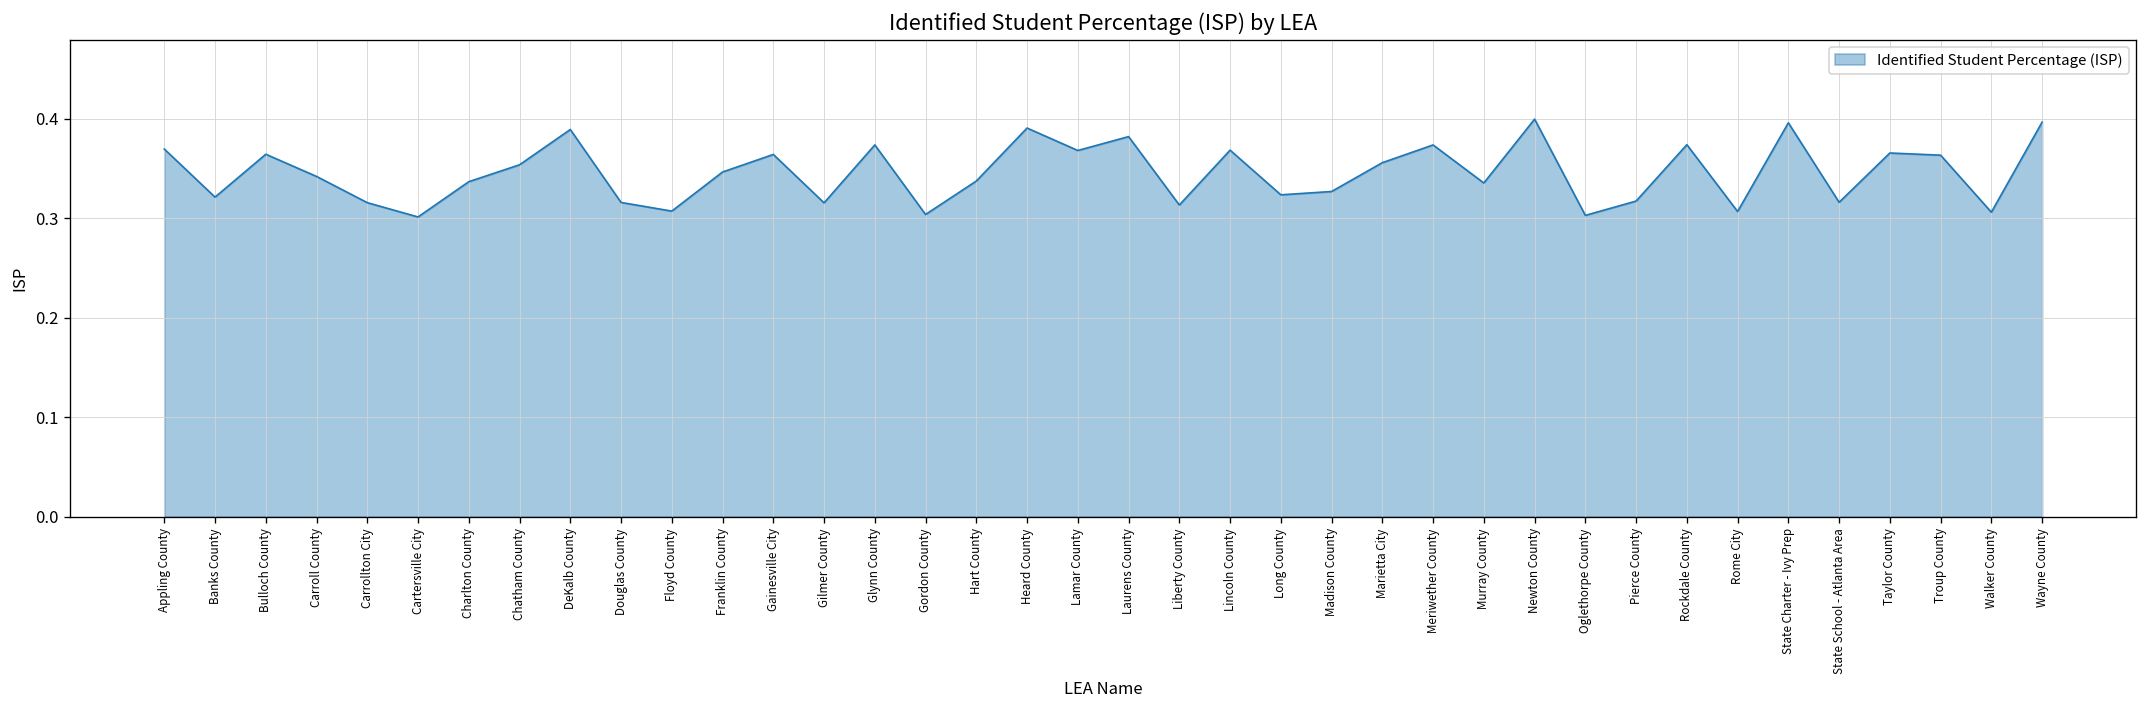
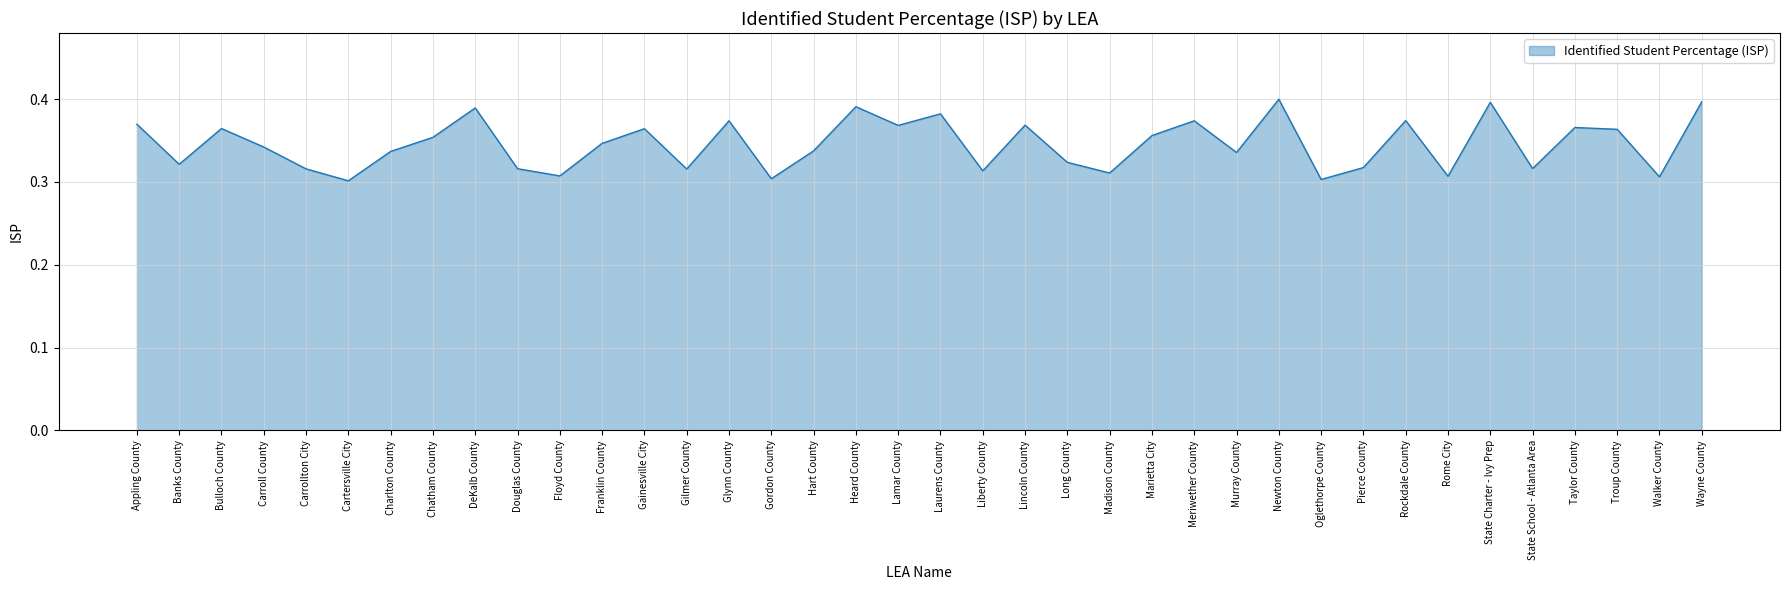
Madison County: 0.33 -> 0.31
